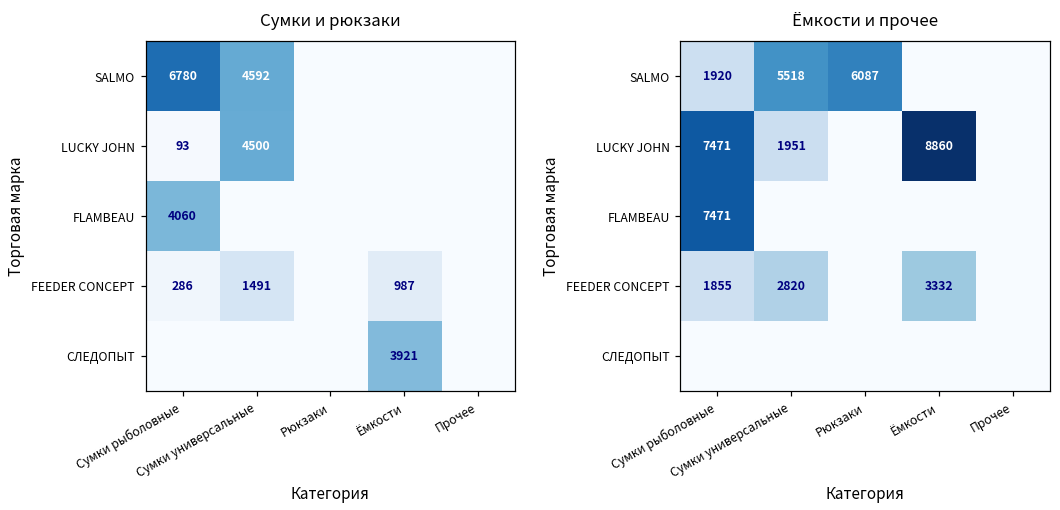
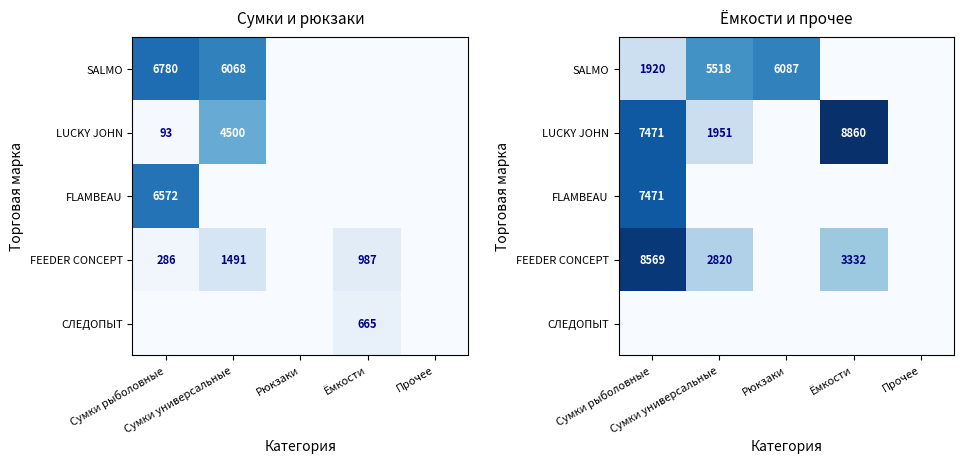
Сумки и рюкзаки, SALMO, Сумки универсальные: 4592 -> 6068
Сумки и рюкзаки, FLAMBEAU, Сумки рыболовные: 4060 -> 6572
Сумки и рюкзаки, СЛЕДОПЫТ, Ёмкости: 3921 -> 665
Ёмкости и прочее, FEEDER CONCEPT, Сумки рыболовные: 1855 -> 8569
